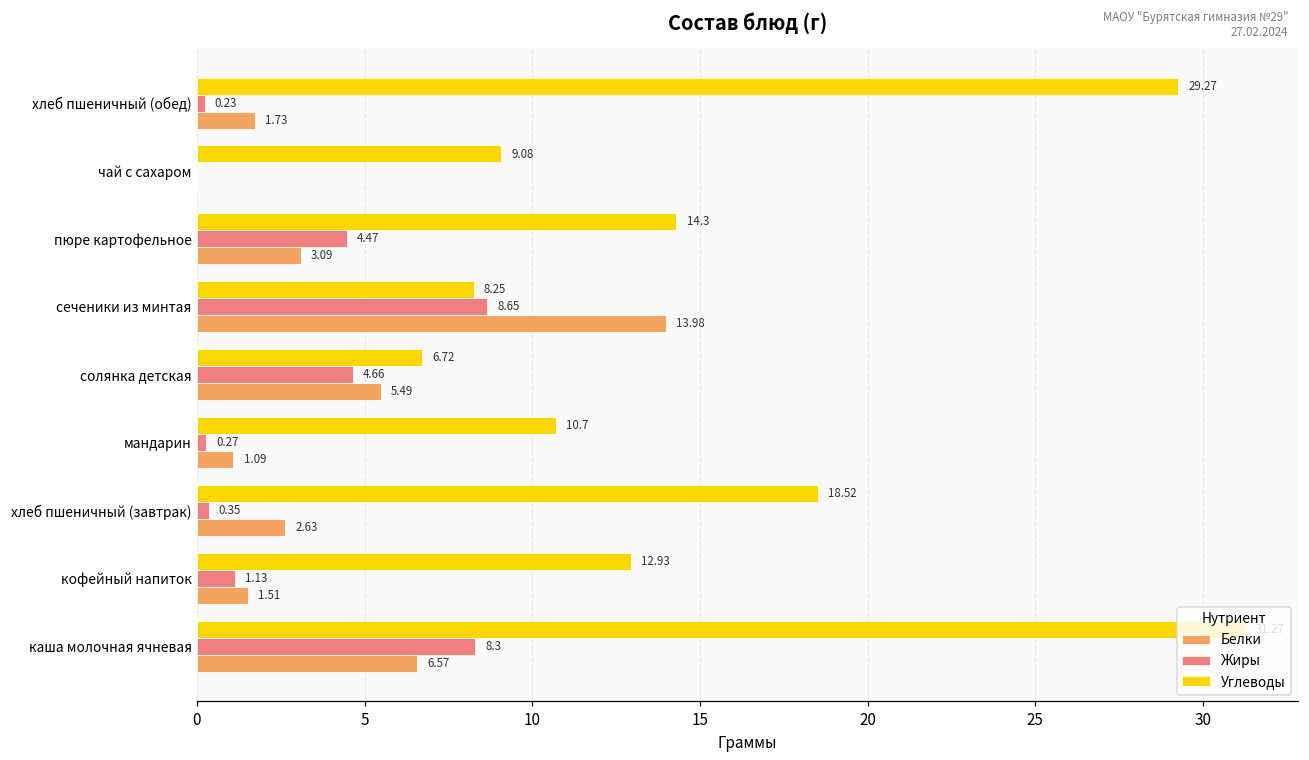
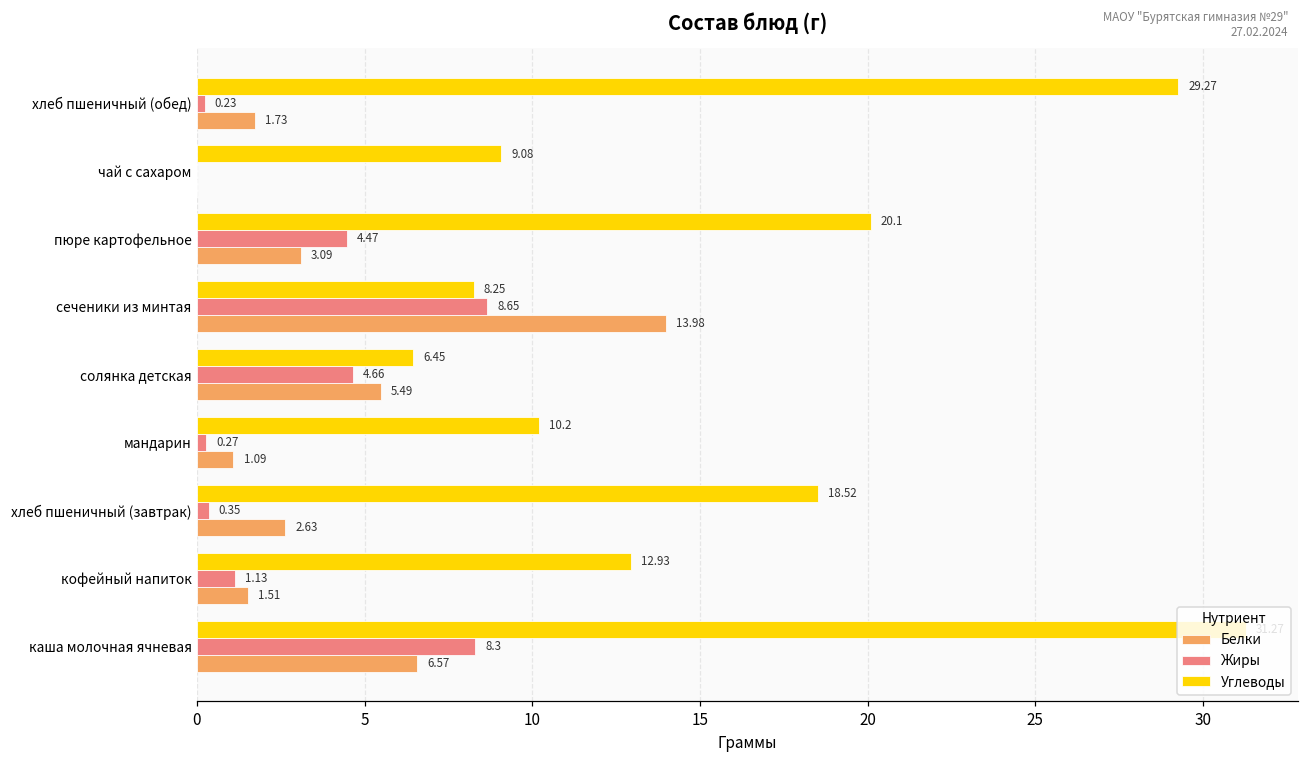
Углеводы, пюре картофельное: 14.3 -> 20.1
Углеводы, солянка детская: 6.72 -> 6.45
Углеводы, мандарин: 10.7 -> 10.2
